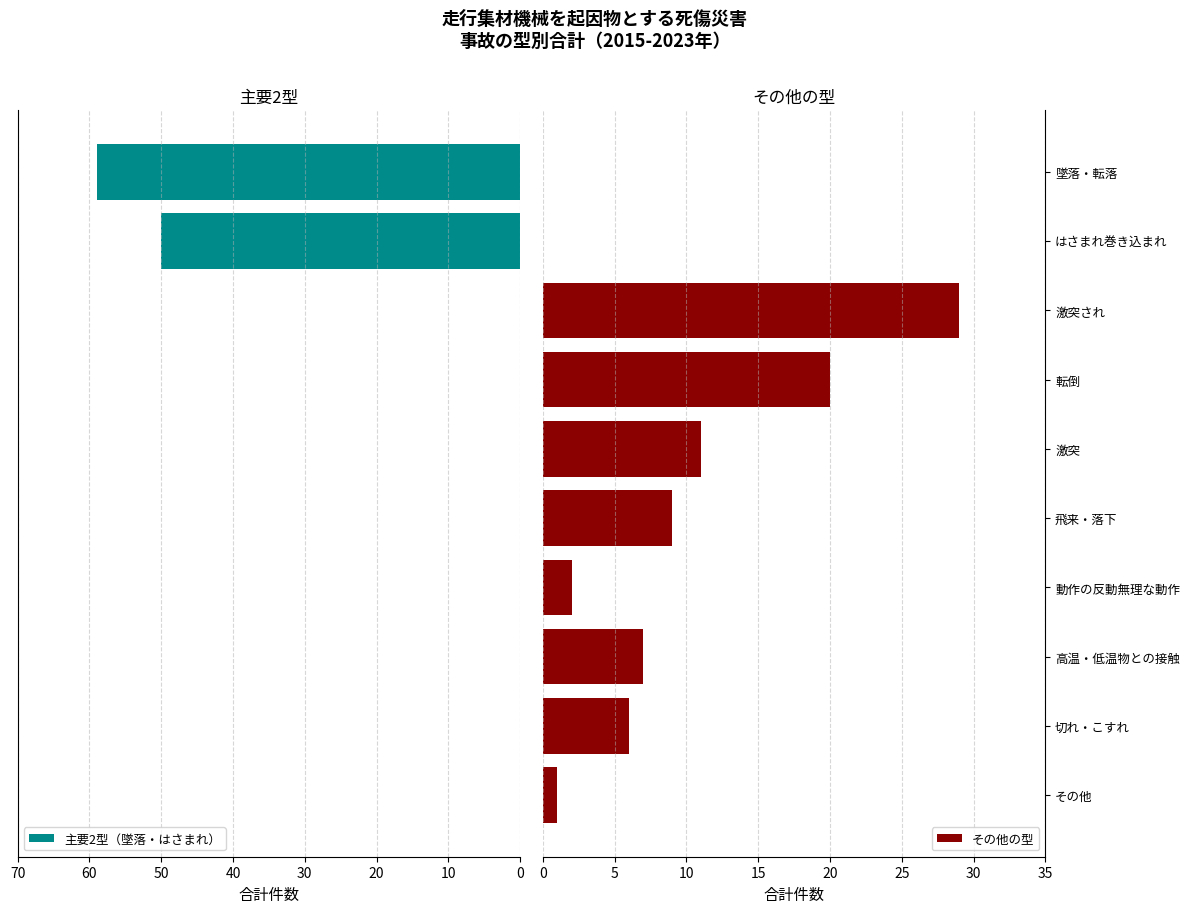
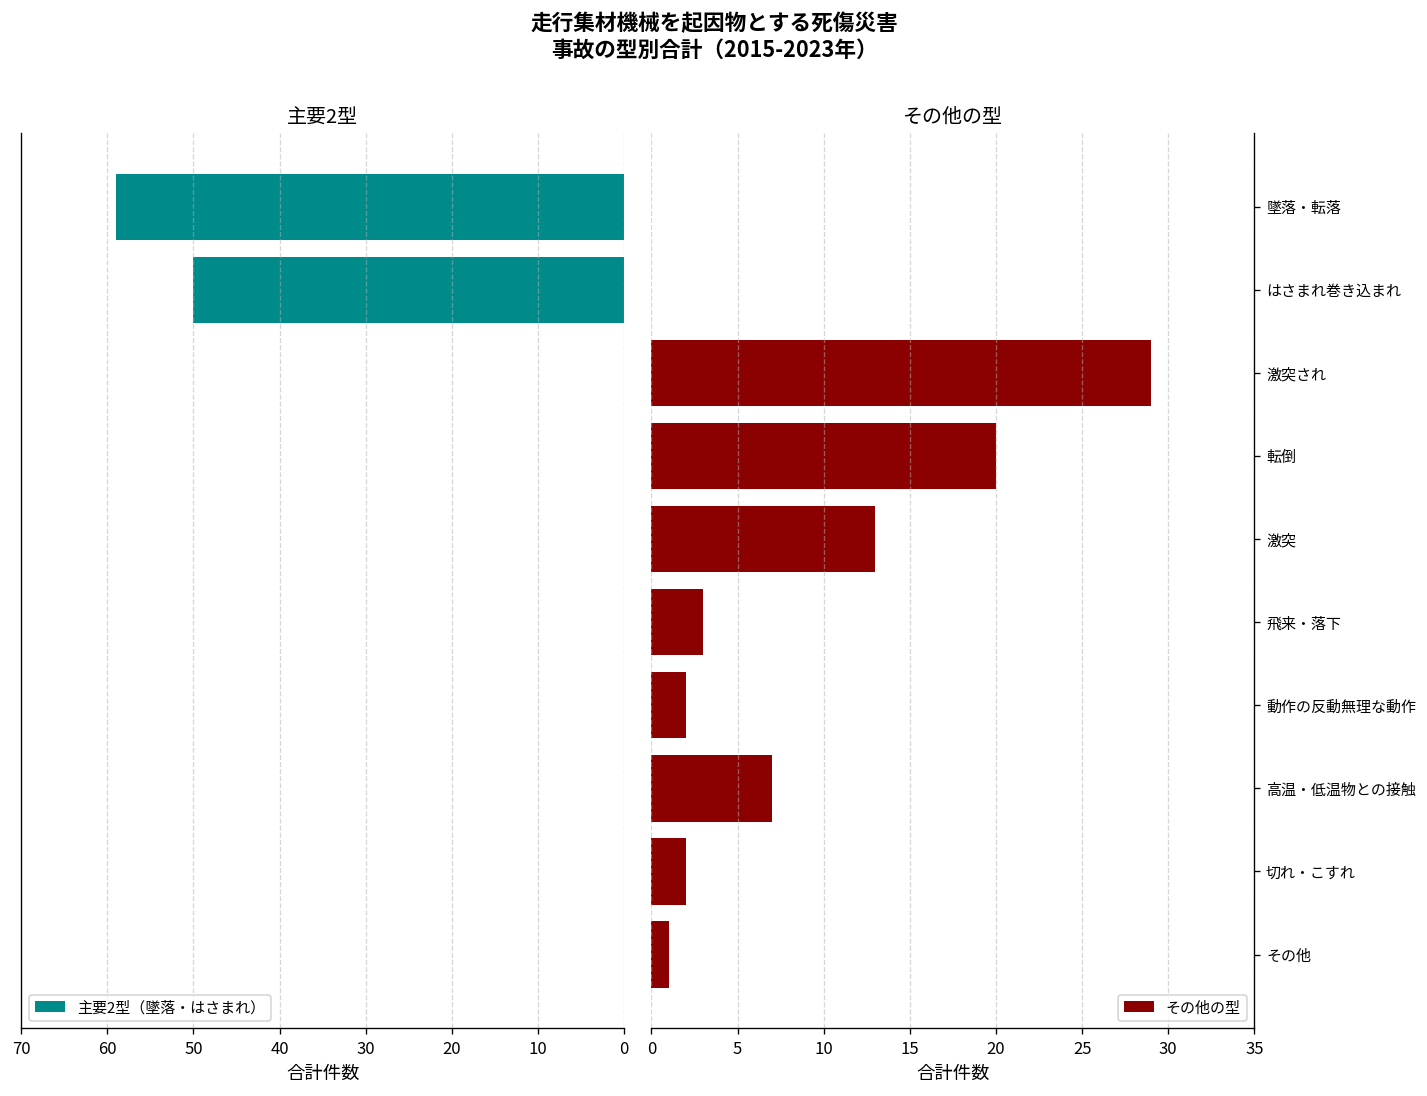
その他の型, 激突: 11 -> 13
その他の型, 飛来・落下: 9 -> 3
その他の型, 切れ・こすれ: 6 -> 2
